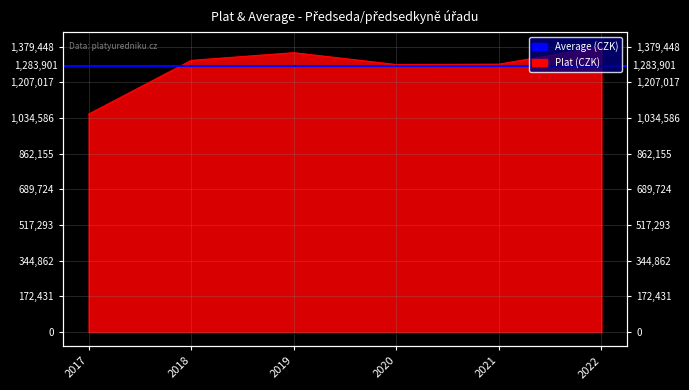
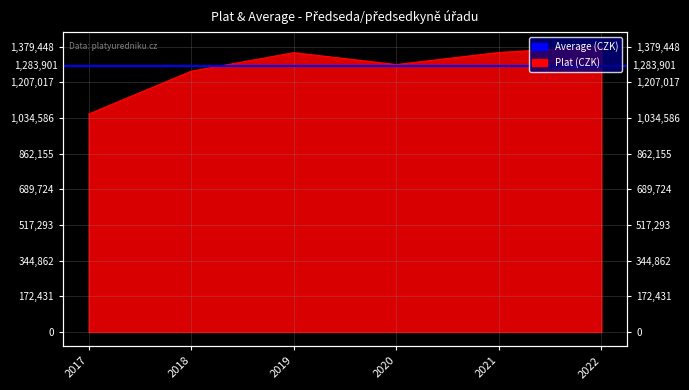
2018: 1,310,000 -> 1,260,000
2021: 1,290,000 -> 1,350,000
